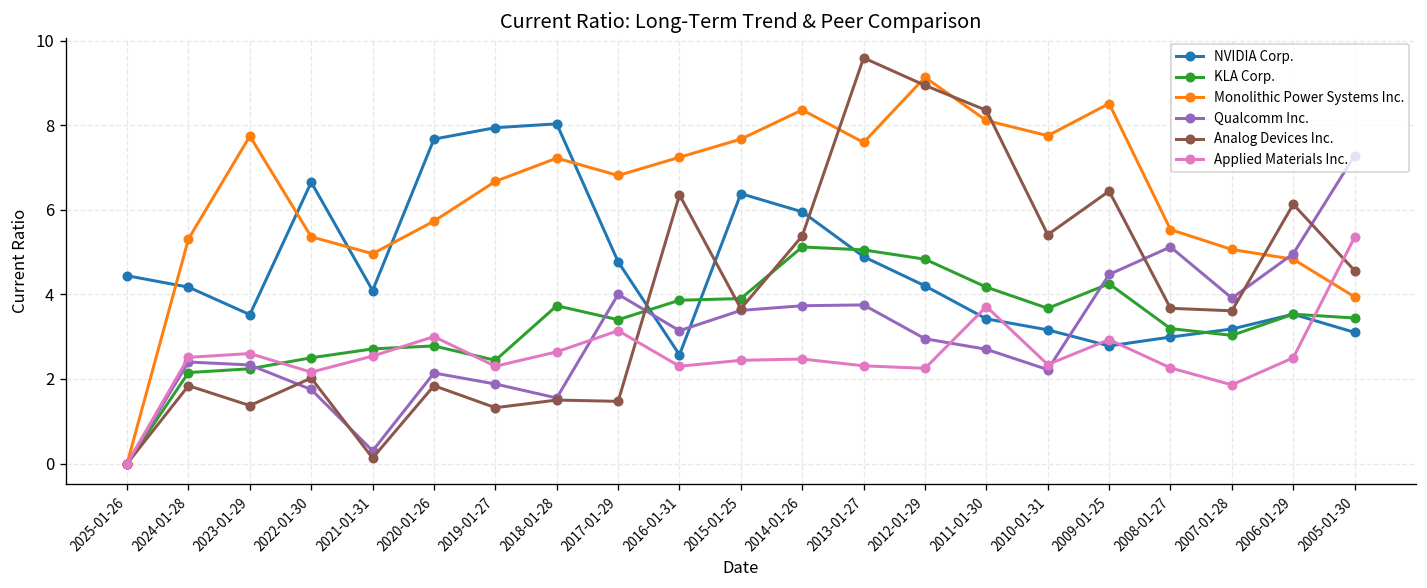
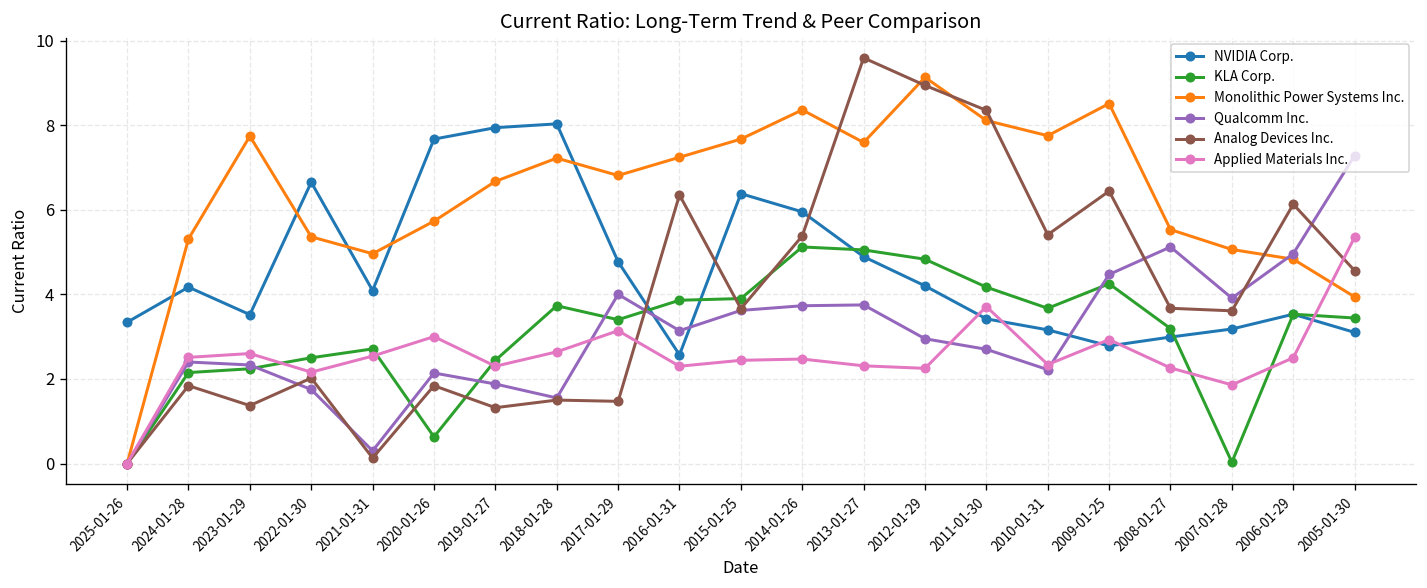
NVIDIA Corp., 2025-01-26: 4.4 -> 3.3
KLA Corp., 2020-01-26: 2.8 -> 0.6
KLA Corp., 2007-01-28: 3.0 -> 0.0
